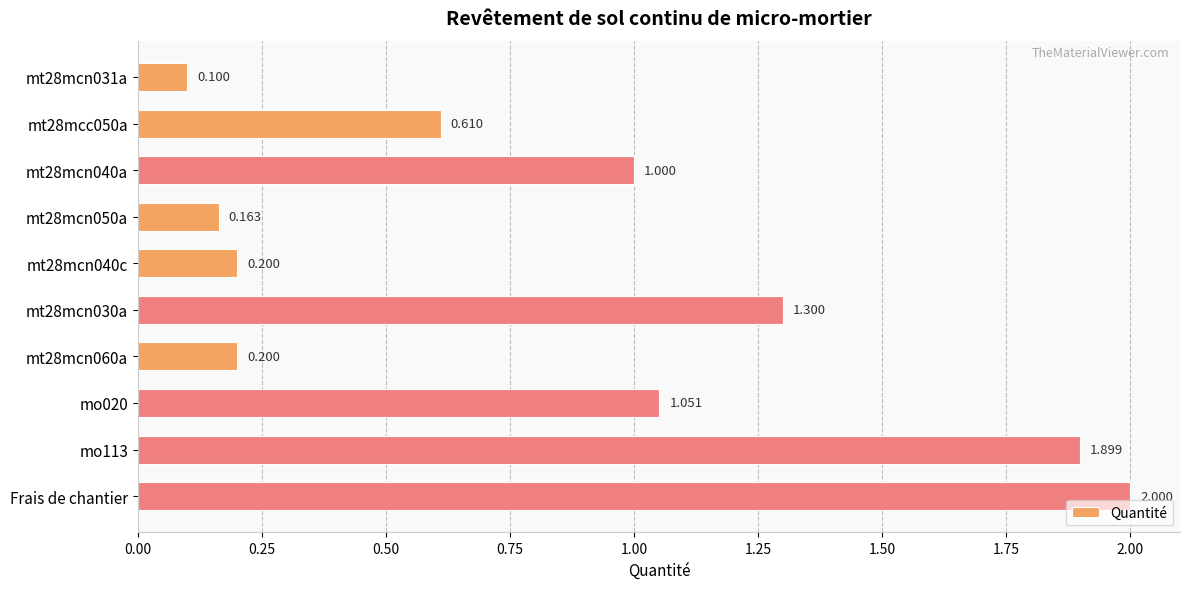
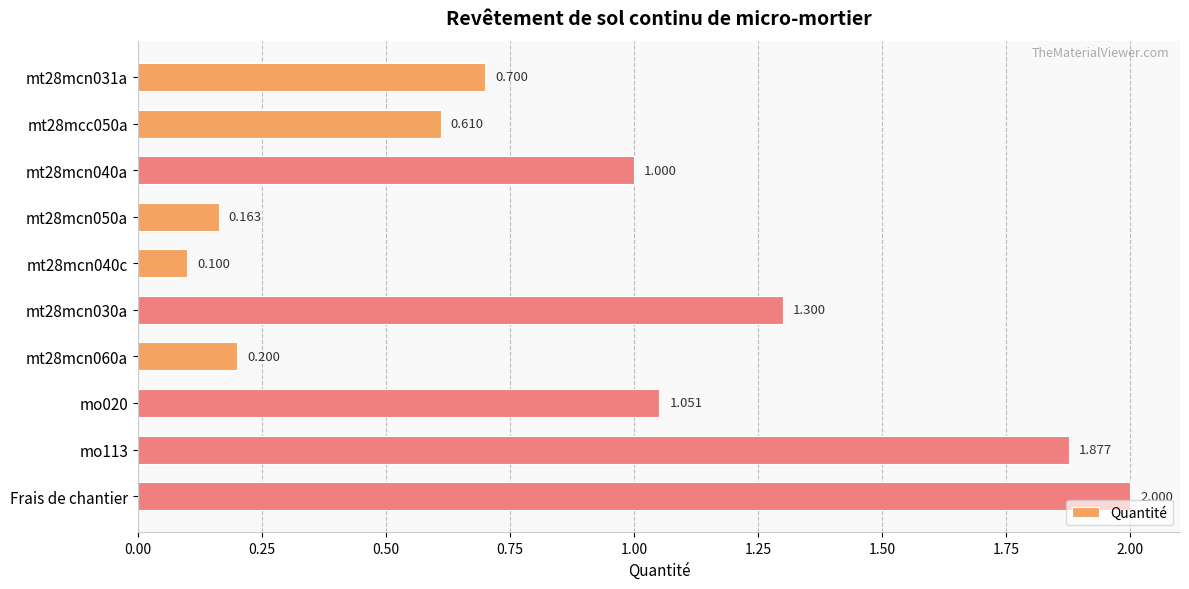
mt28mcn031a: 0.100 -> 0.700
mt28mcn040c: 0.200 -> 0.100
mo113: 1.899 -> 1.877
